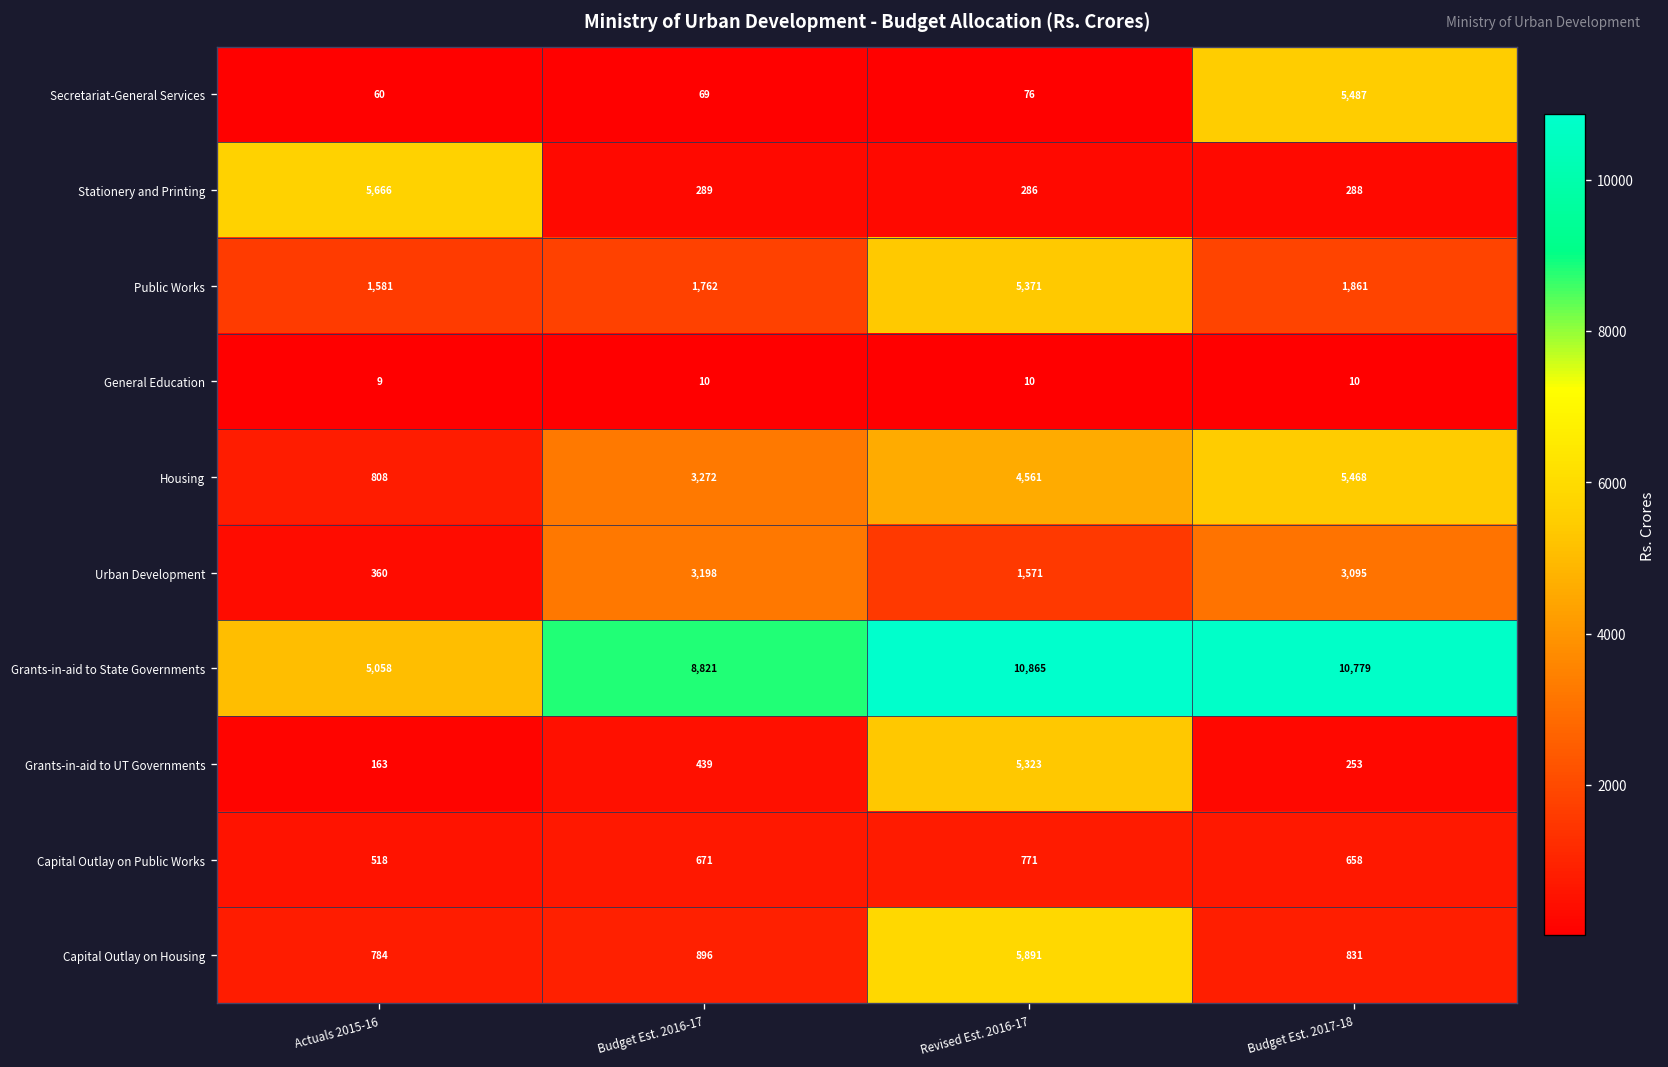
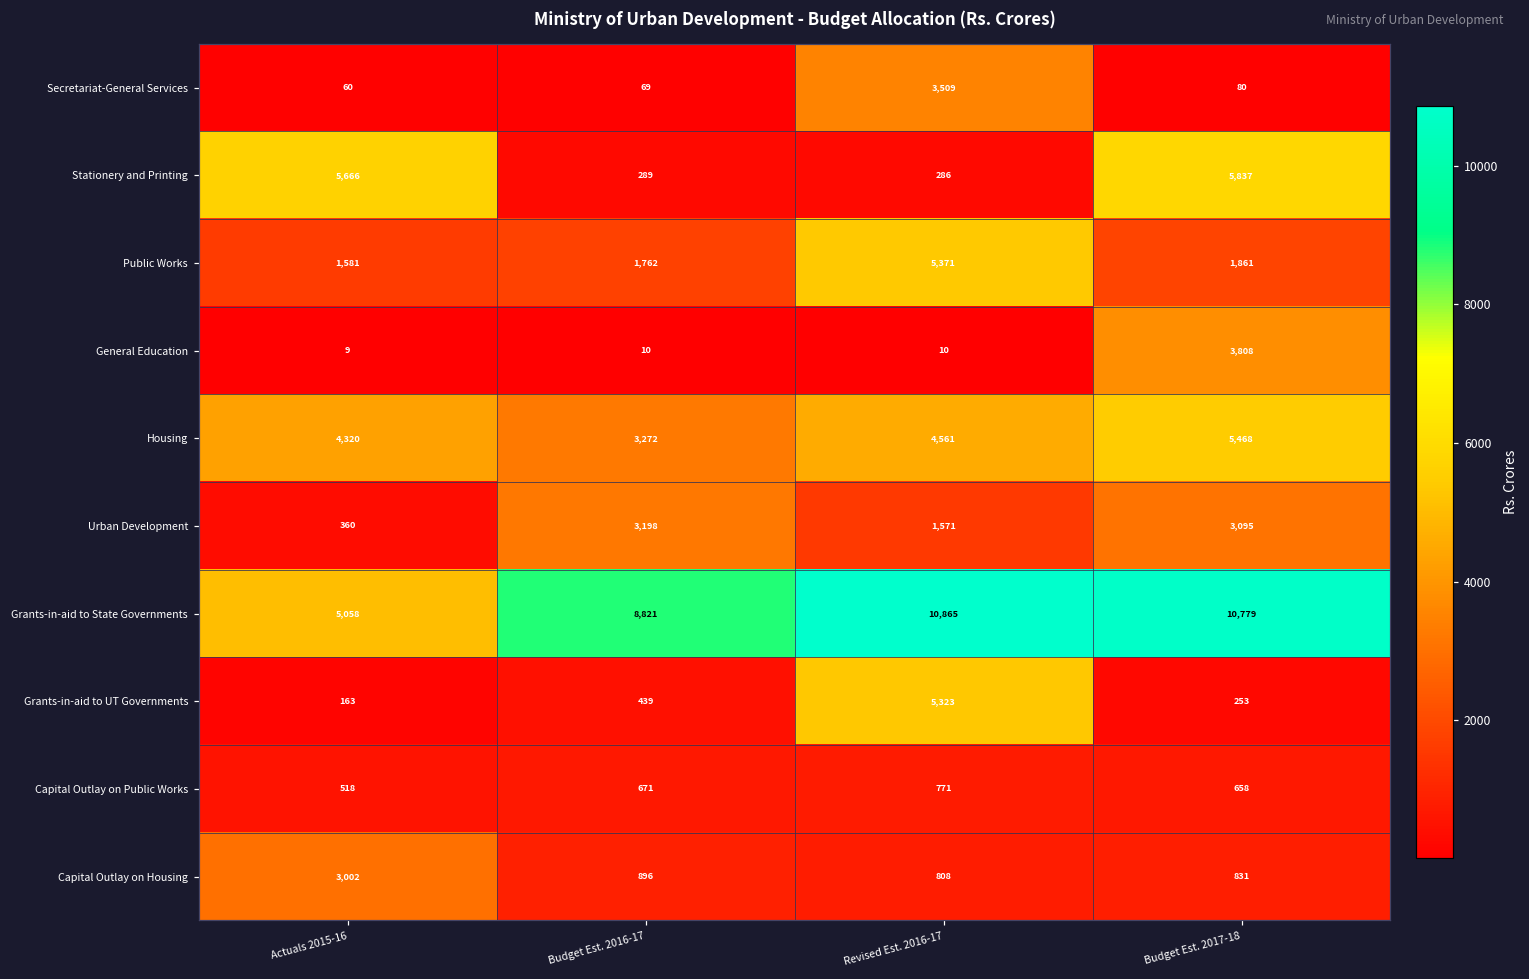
Secretariat-General Services, Revised Est. 2016-17: 76 -> 3,509
Secretariat-General Services, Budget Est. 2017-18: 5,487 -> 80
Stationery and Printing, Budget Est. 2017-18: 288 -> 5,837
General Education, Budget Est. 2017-18: 10 -> 3,808
Housing, Actuals 2015-16: 808 -> 4,320
Capital Outlay on Housing, Actuals 2015-16: 784 -> 3,002
Capital Outlay on Housing, Revised Est. 2016-17: 5,891 -> 808
